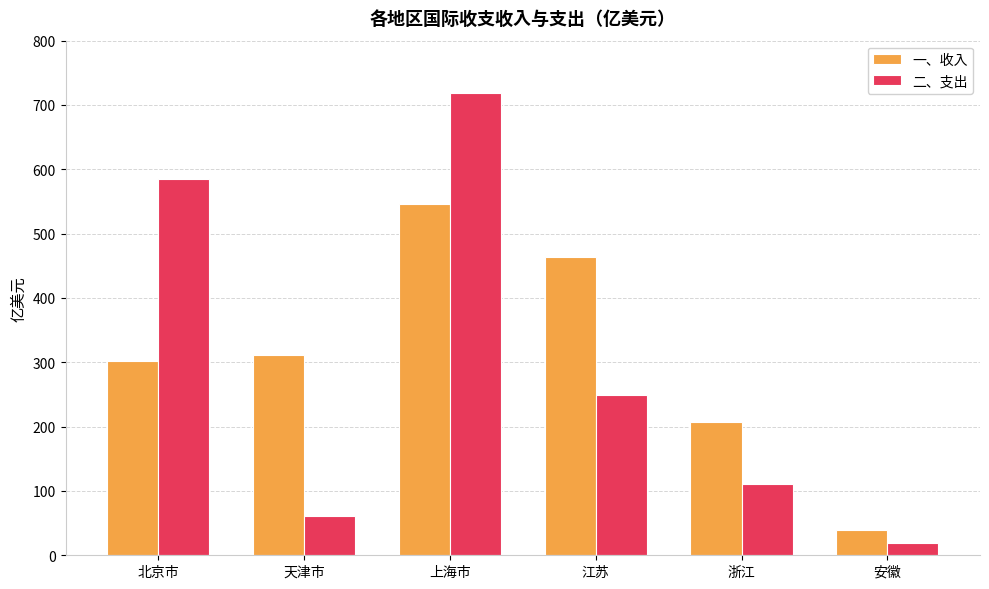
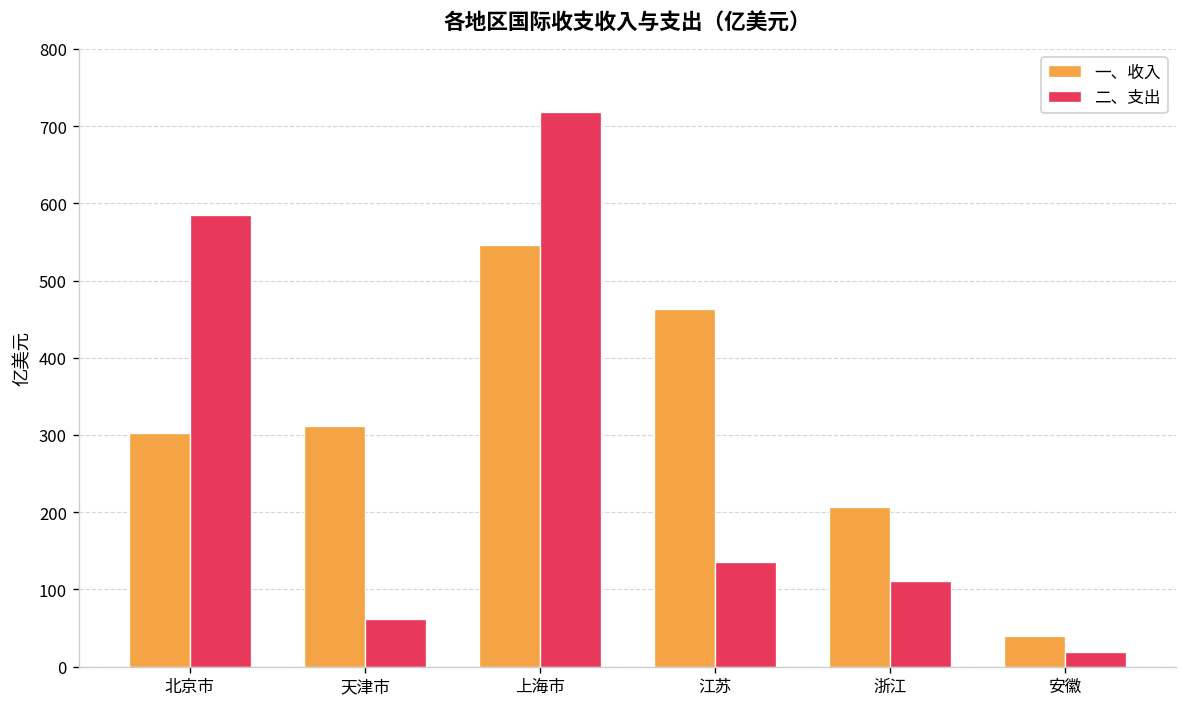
二、支出, 江苏: 250 -> 140
